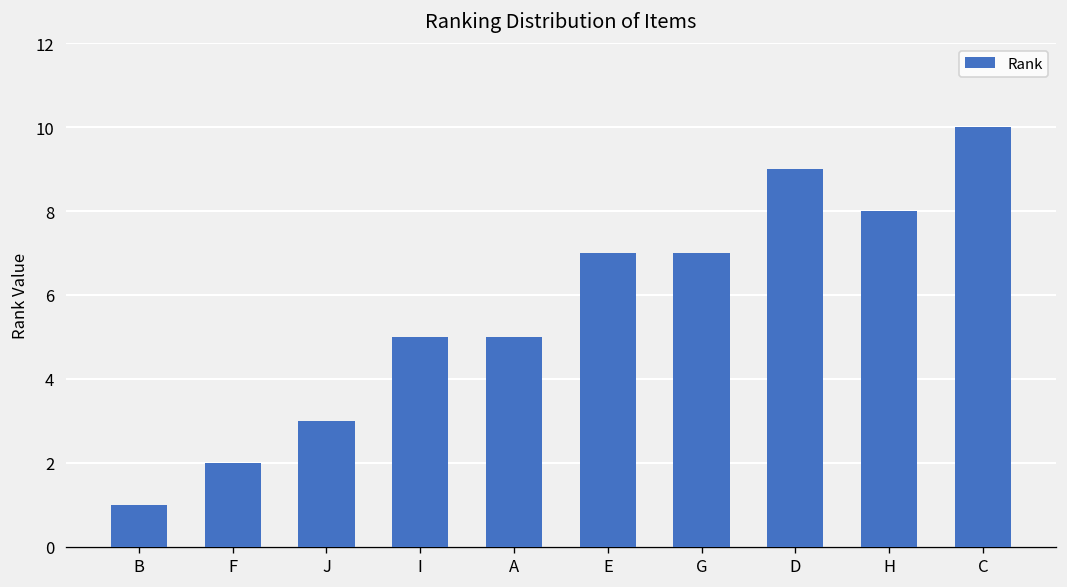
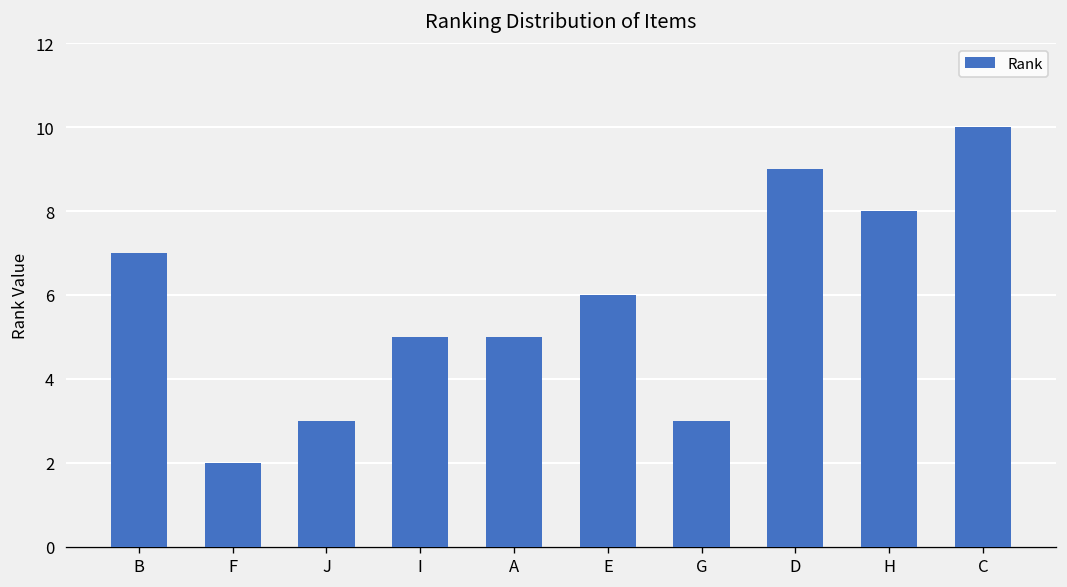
B: 1 -> 7
E: 7 -> 6
G: 7 -> 3
